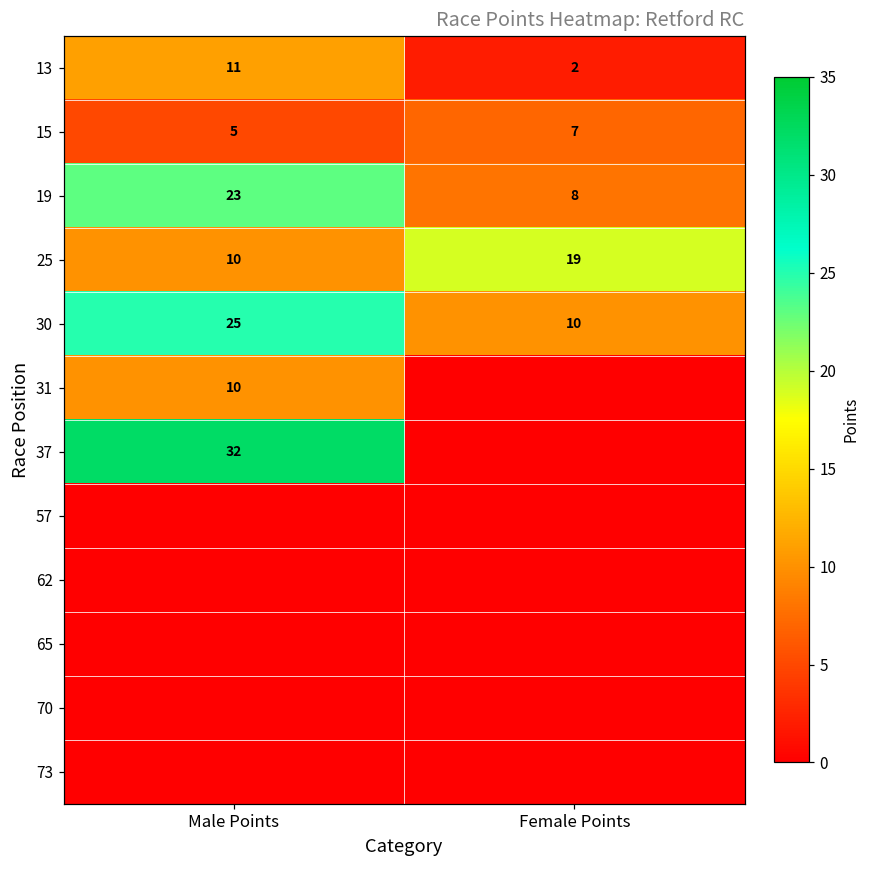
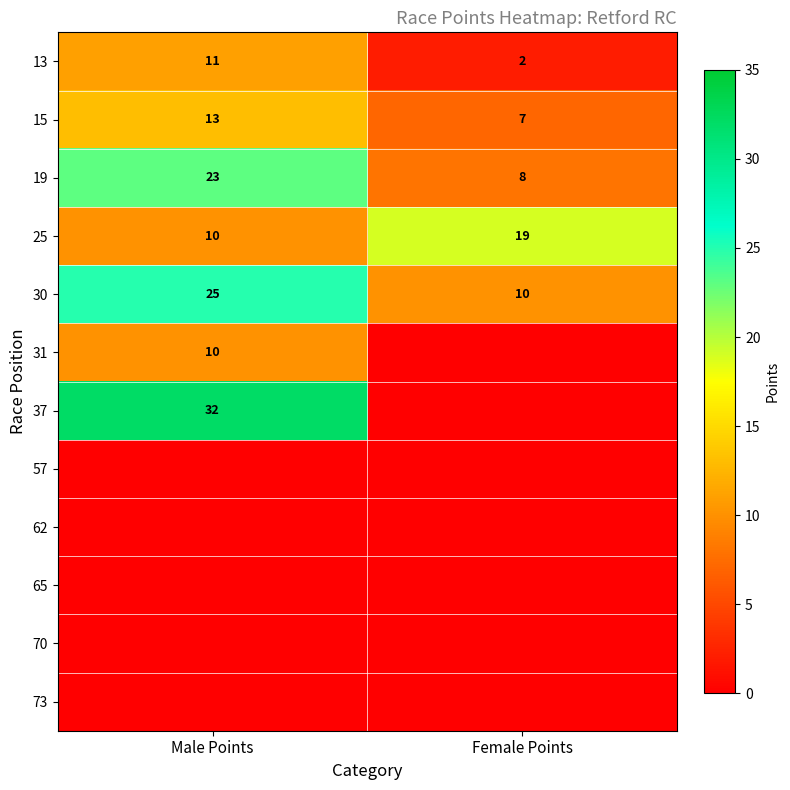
15, Male Points: 5 -> 13
